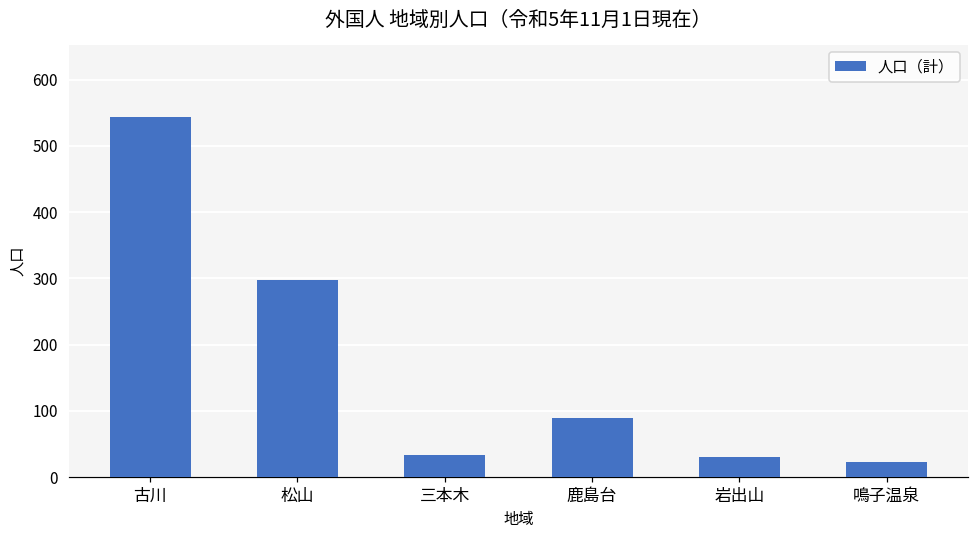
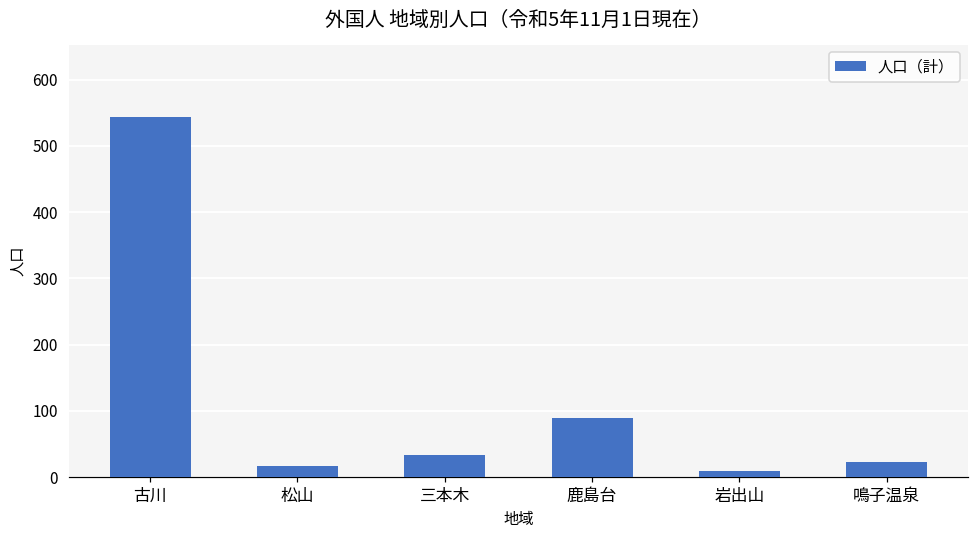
松山: 300 -> 20
岩出山: 30 -> 10
